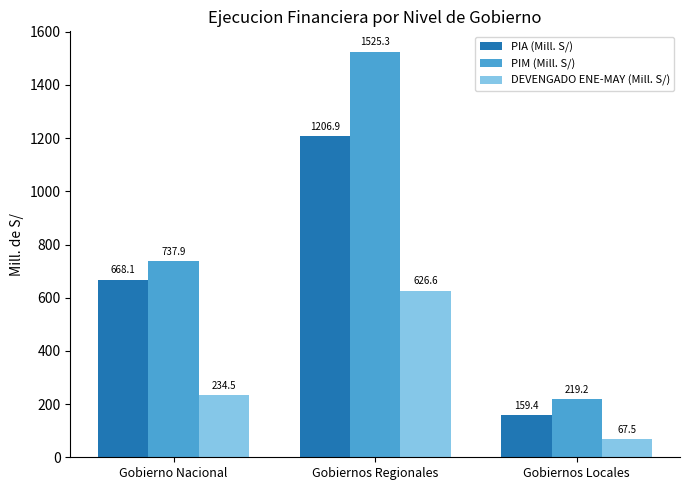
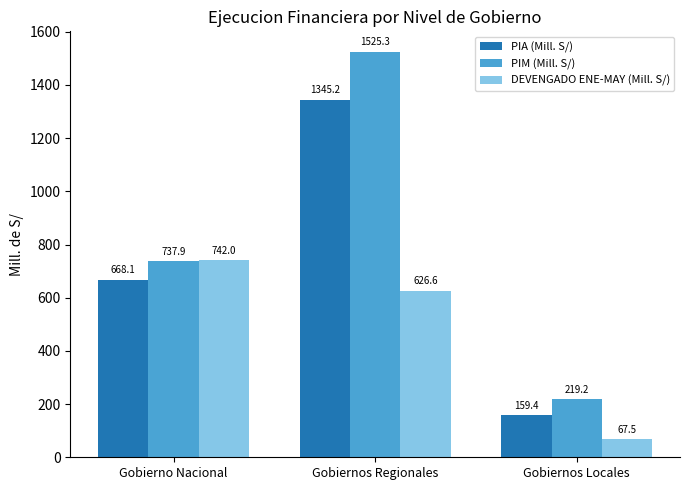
DEVENGADO ENE-MAY (Mill. S/), Gobierno Nacional: 234.5 -> 742.0
PIA (Mill. S/), Gobiernos Regionales: 1206.9 -> 1345.2
